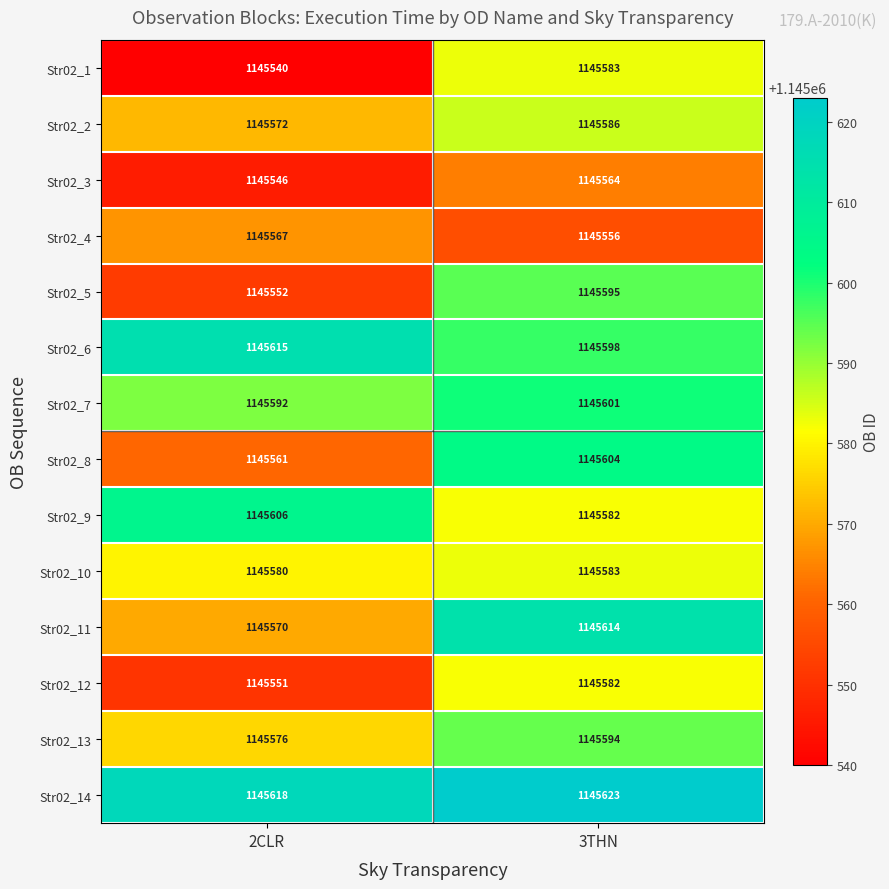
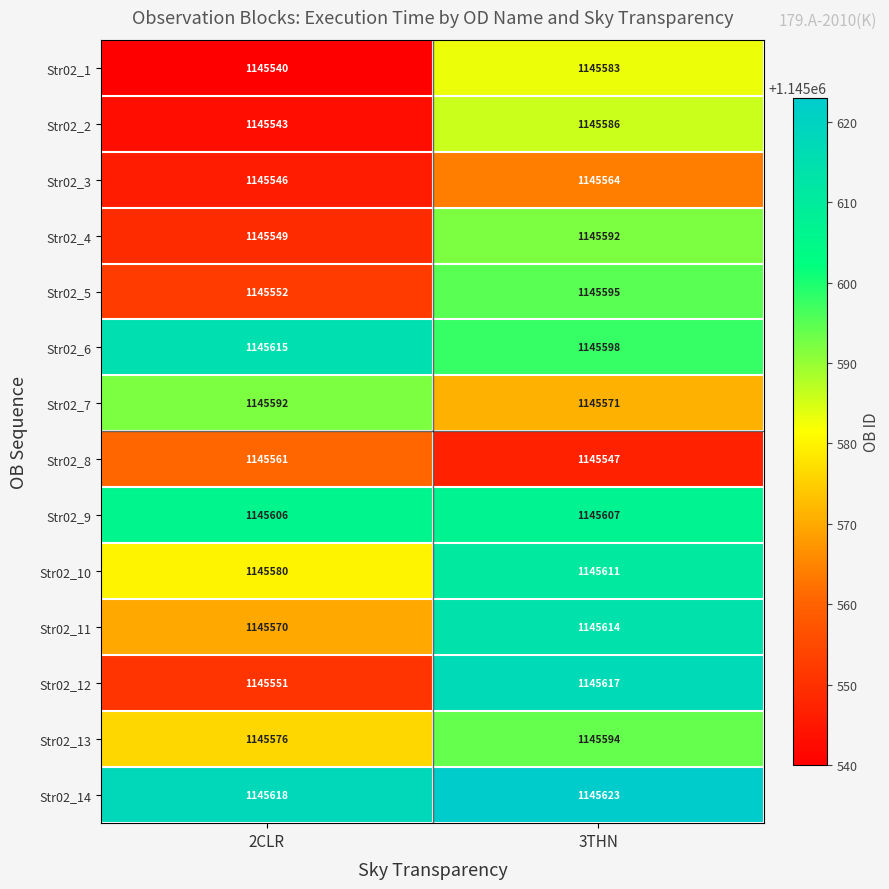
Str02_2, 2CLR: 1145572 -> 1145543
Str02_4, 2CLR: 1145567 -> 1145549
Str02_4, 3THN: 1145556 -> 1145592
Str02_7, 3THN: 1145601 -> 1145571
Str02_8, 3THN: 1145604 -> 1145547
Str02_9, 3THN: 1145582 -> 1145607
Str02_10, 3THN: 1145583 -> 1145611
Str02_12, 3THN: 1145582 -> 1145617
